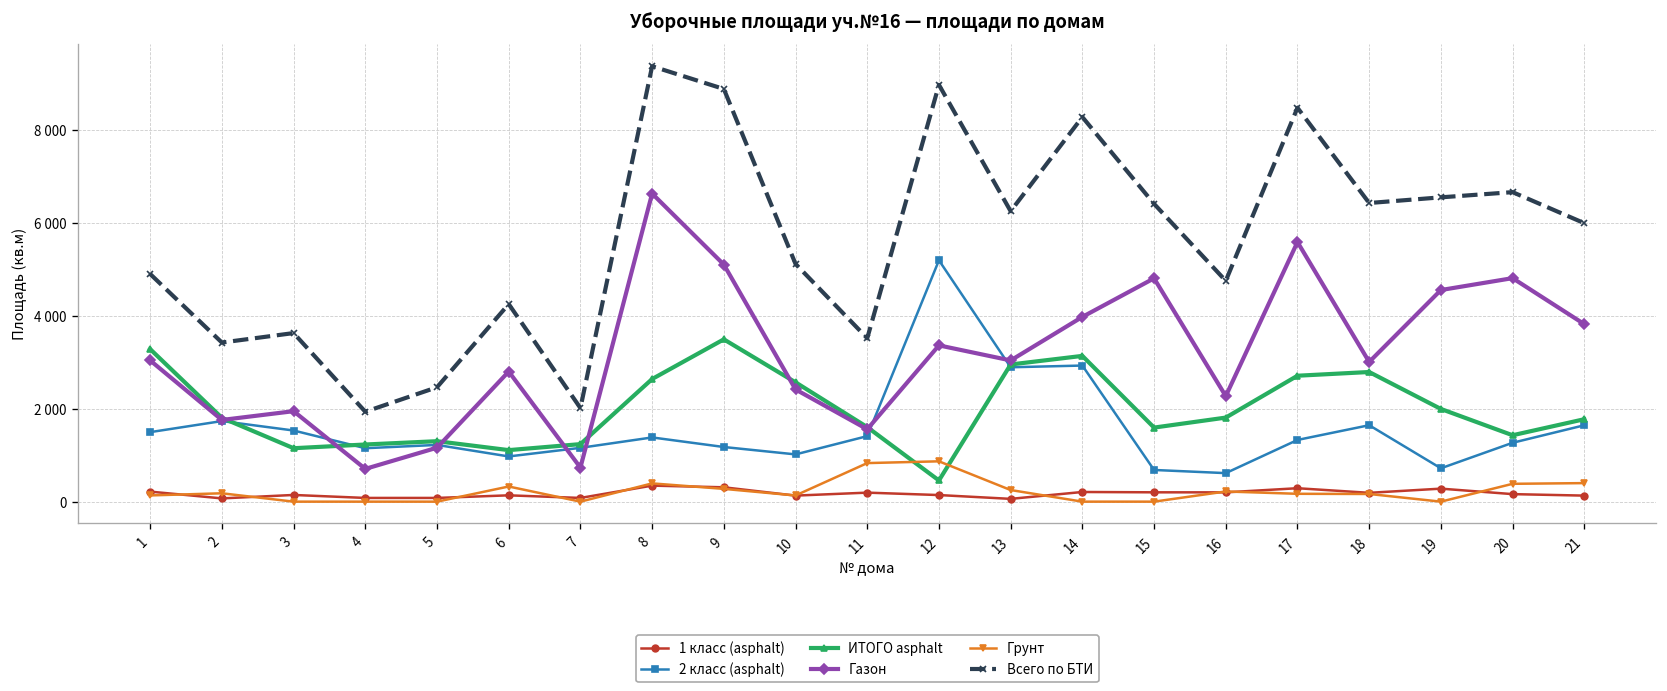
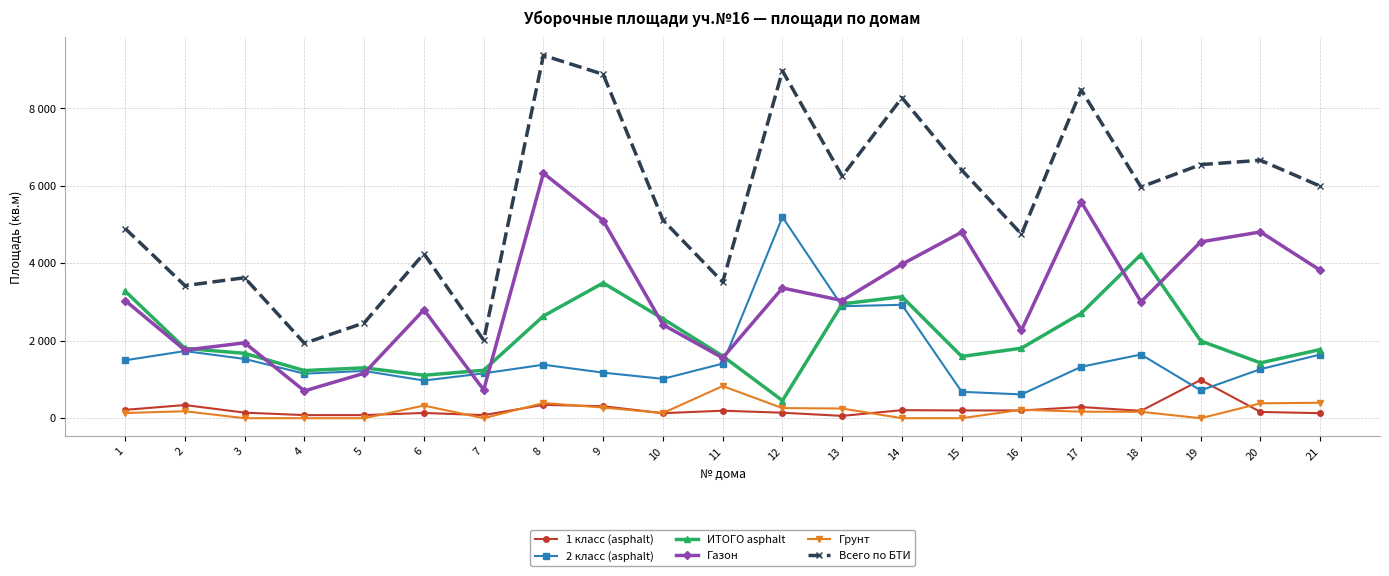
1 класс (asphalt), 2: 100 -> 300
ИТОГО asphalt, 3: 1200 -> 1700
Газон, 8: 6600 -> 6300
Грунт, 12: 900 -> 300
ИТОГО asphalt, 18: 2800 -> 4200
Всего по БТИ, 18: 6400 -> 6000
1 класс (asphalt), 19: 300 -> 1000
